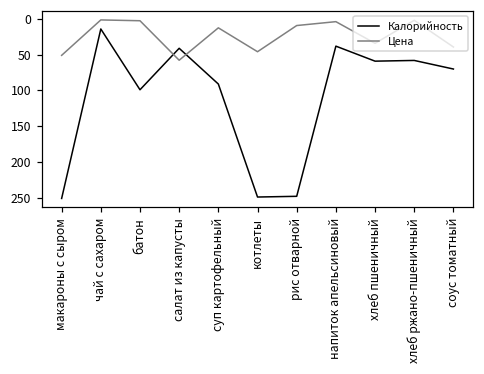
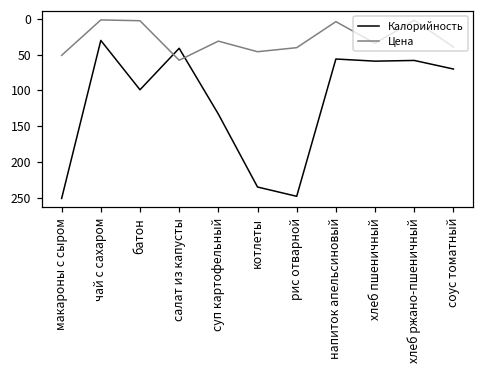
Калорийность, чай с сахаром: 10 -> 30
Калорийность, суп картофельный: 90 -> 130
Цена, суп картофельный: 10 -> 30
Калорийность, котлеты: 250 -> 240
Цена, рис отварной: 10 -> 40
Калорийность, напиток апельсиновый: 40 -> 60
